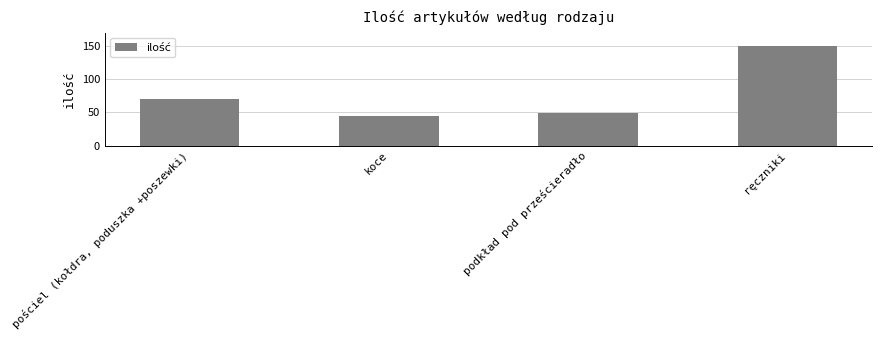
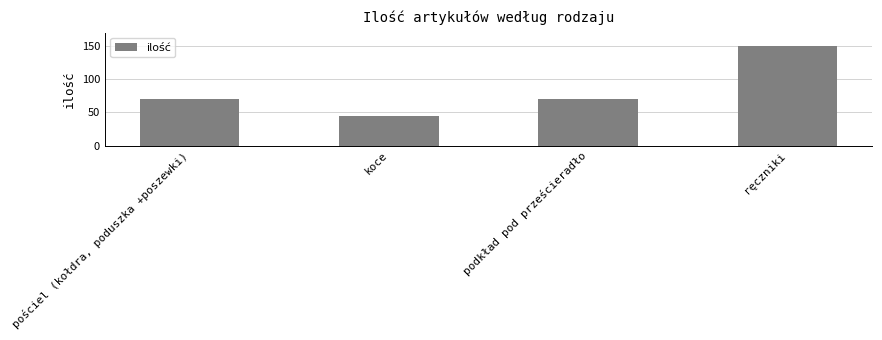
podkład pod prześcieradło: 50 -> 70
